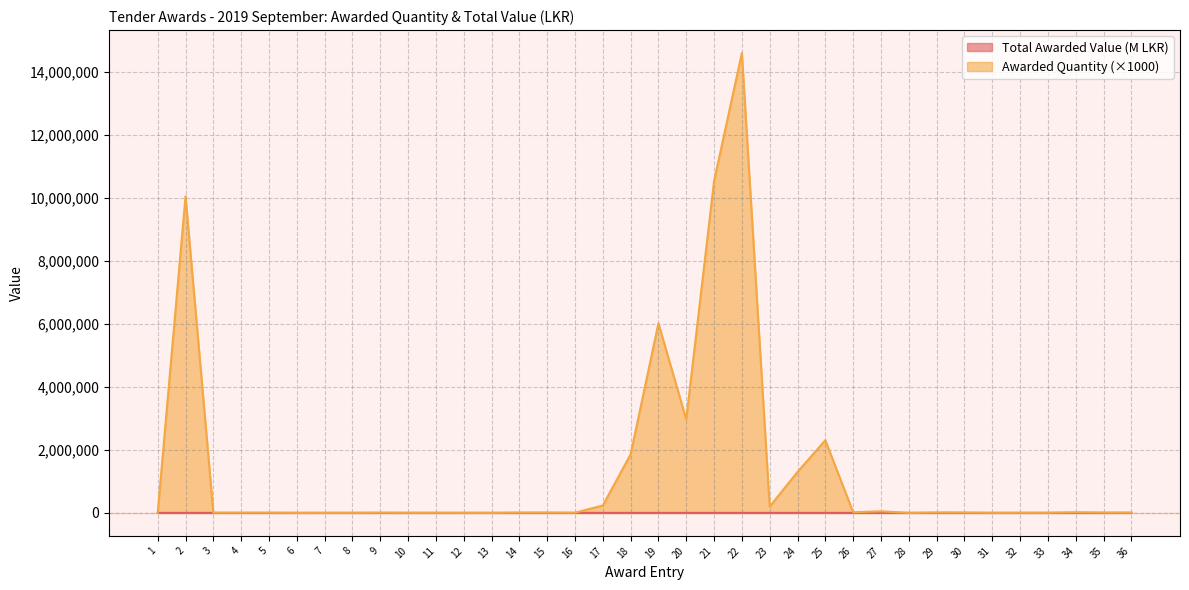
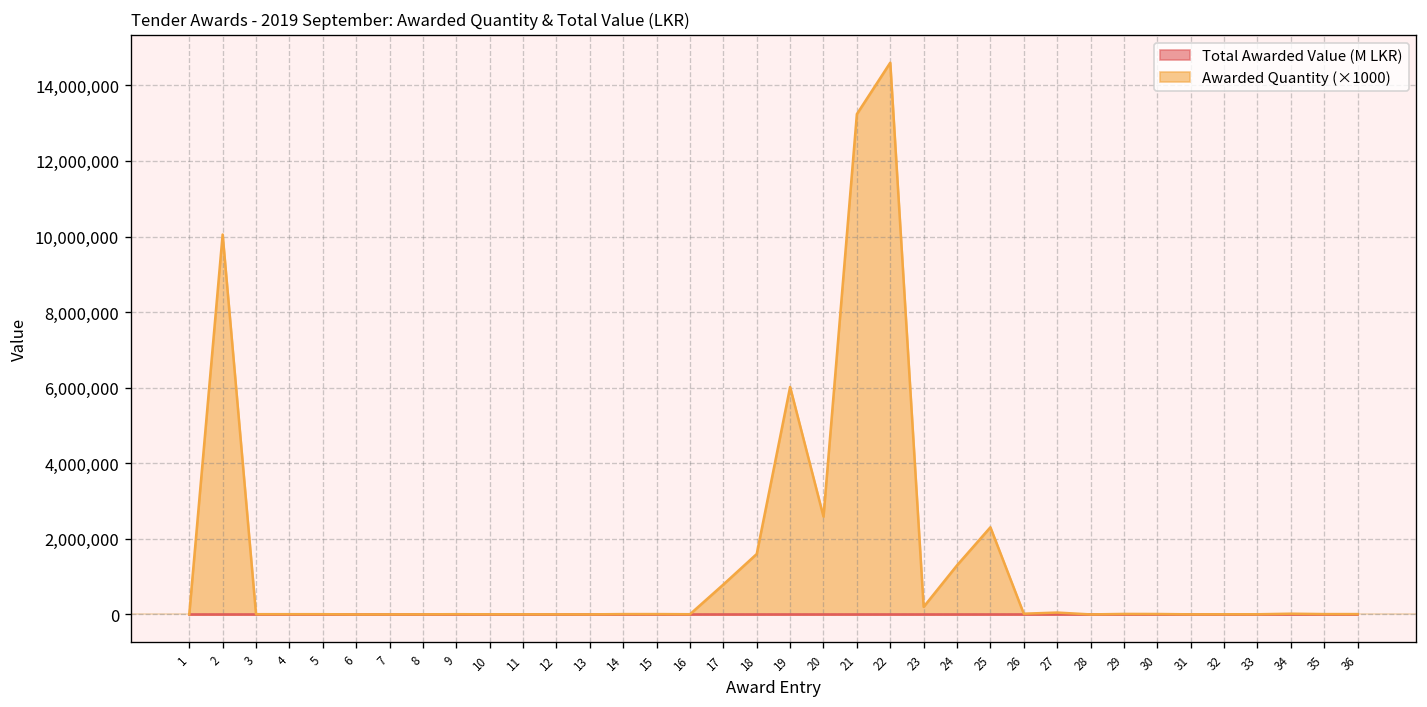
Awarded Quantity (×1000), 17: 200,000 -> 800,000
Awarded Quantity (×1000), 18: 1,900,000 -> 1,600,000
Awarded Quantity (×1000), 20: 3,000,000 -> 2,600,000
Awarded Quantity (×1000), 21: 10,500,000 -> 13,200,000
